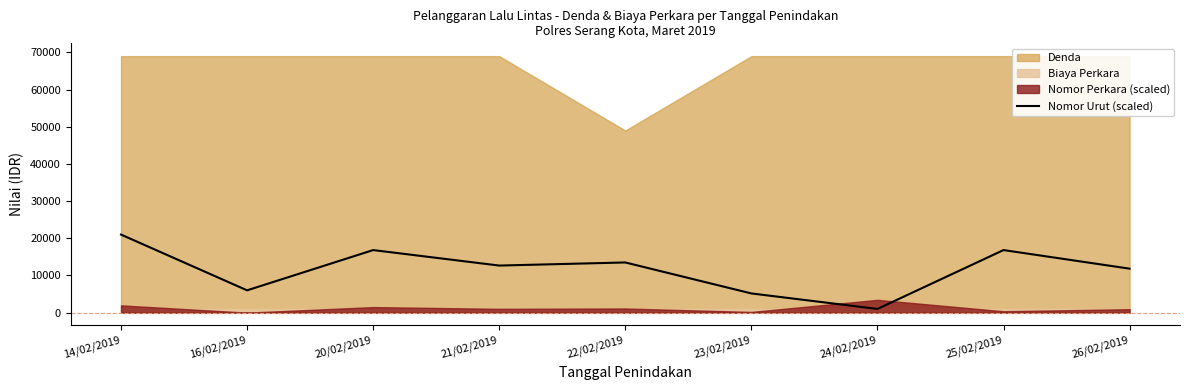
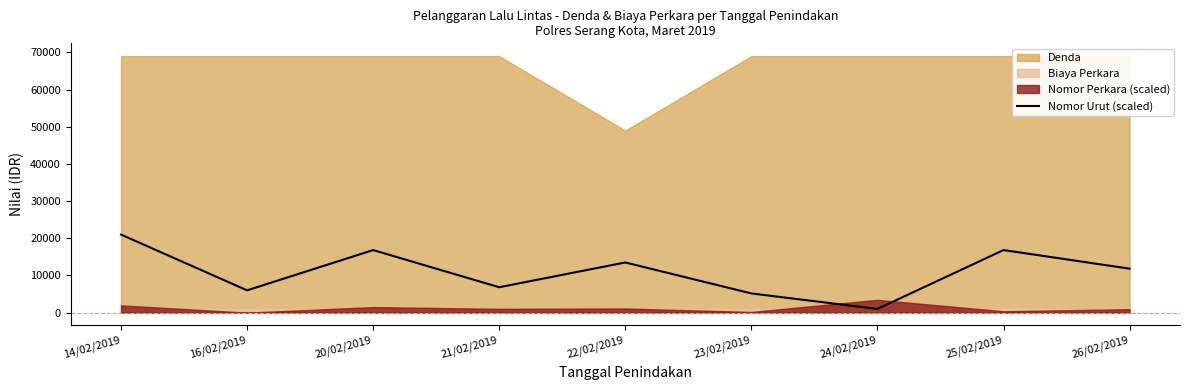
Nomor Urut (scaled), 21/02/2019: 13000 -> 7000
